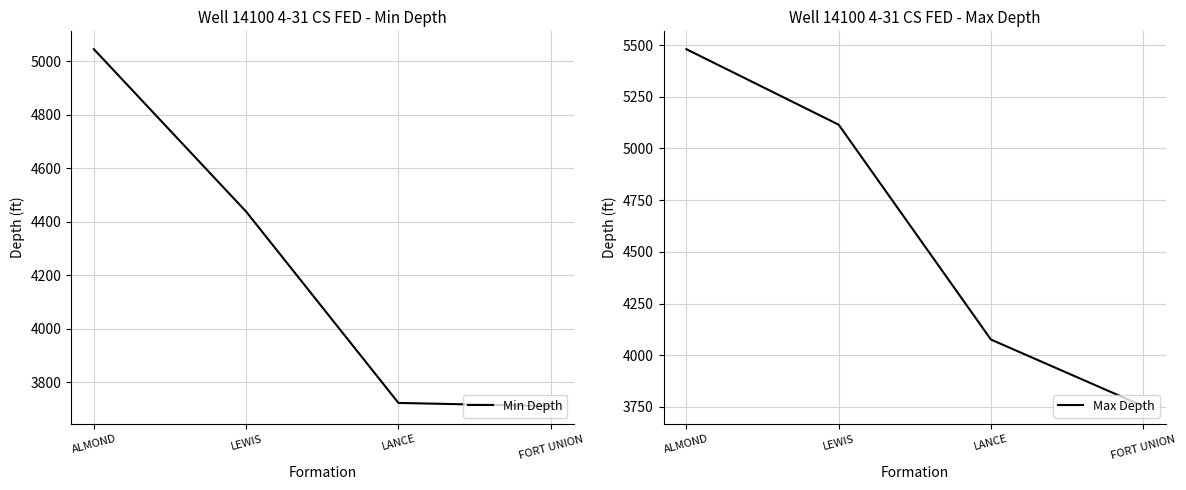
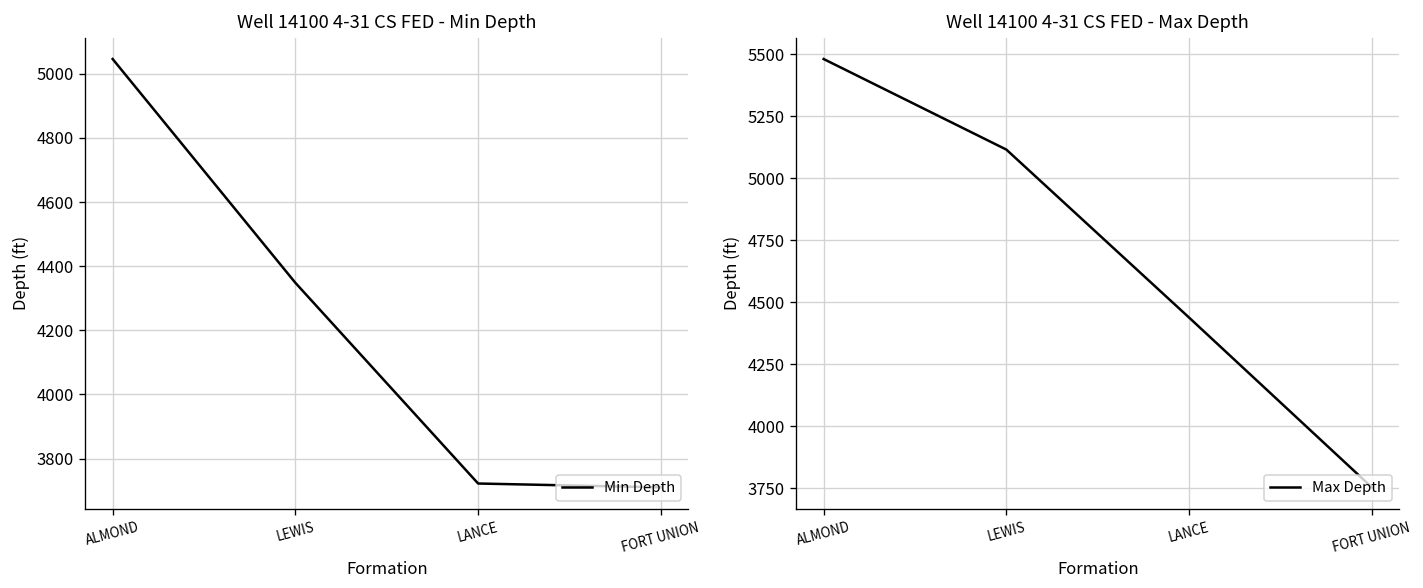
Well 14100 4-31 CS FED - Min Depth, LEWIS: 4440 -> 4350
Well 14100 4-31 CS FED - Max Depth, LANCE: 4080 -> 4440
